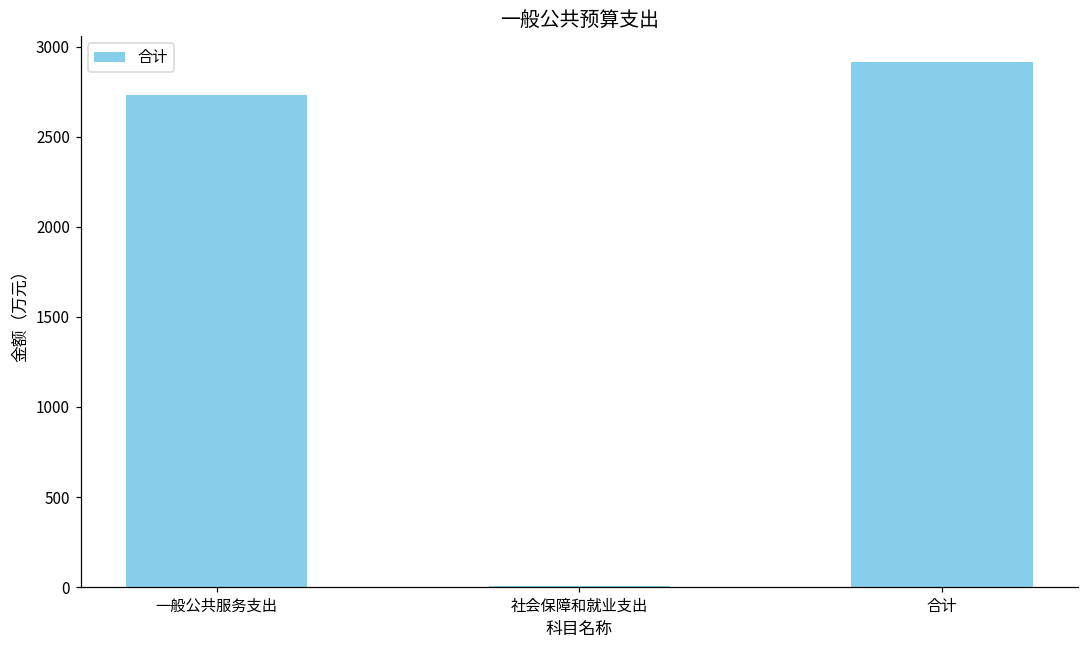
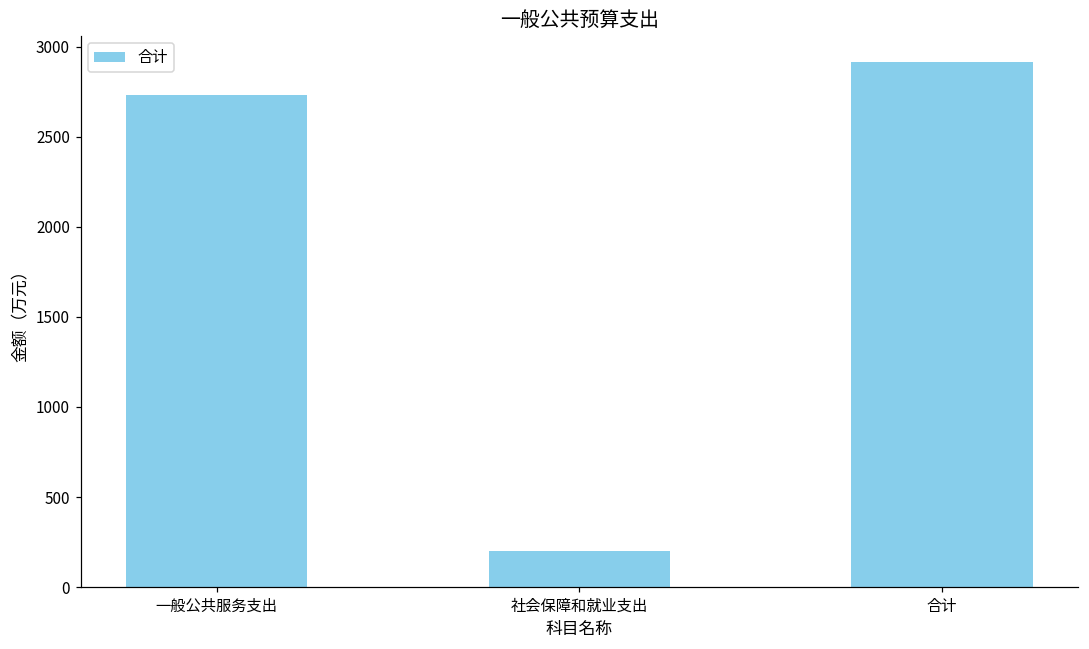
社会保障和就业支出: 10 -> 200
